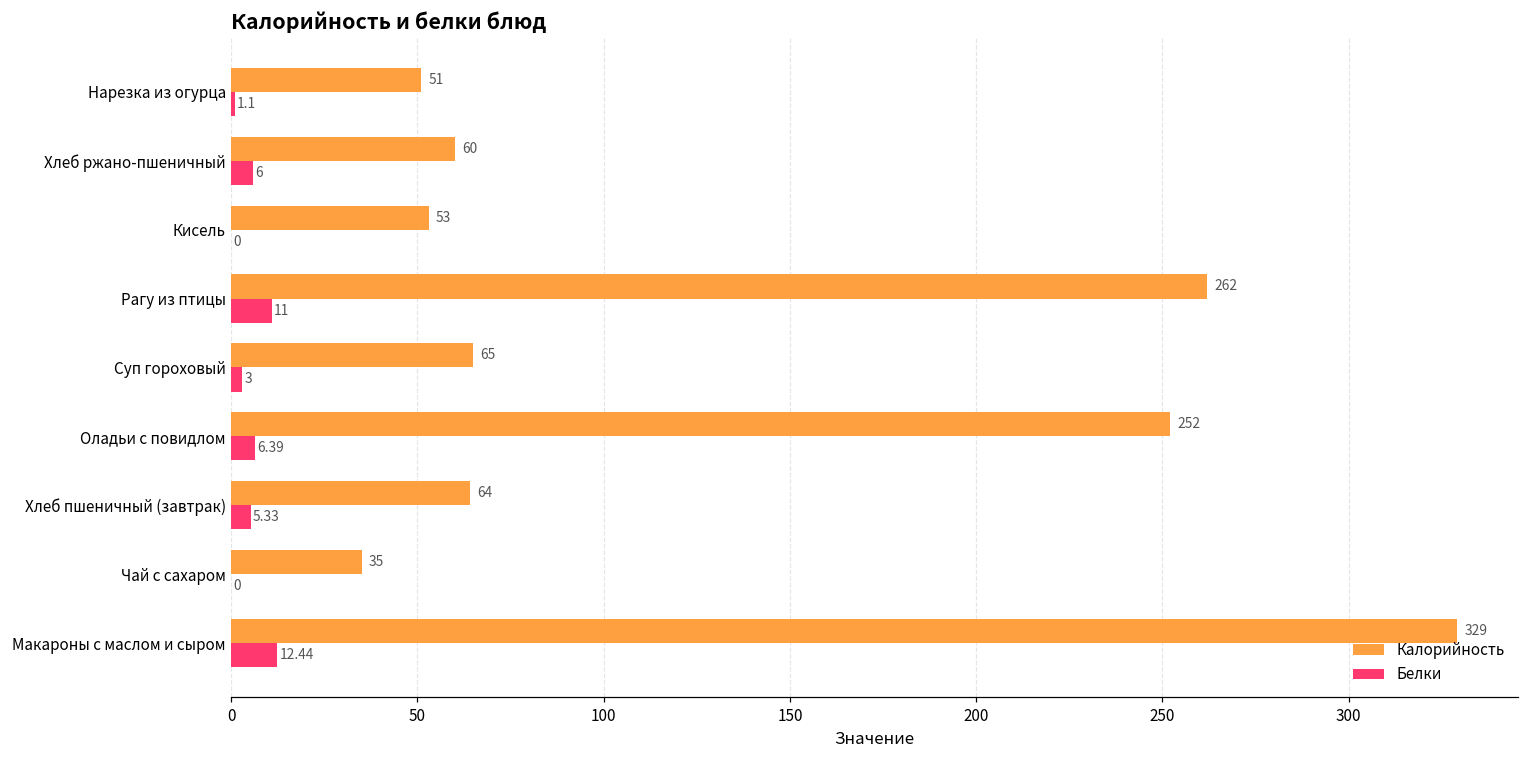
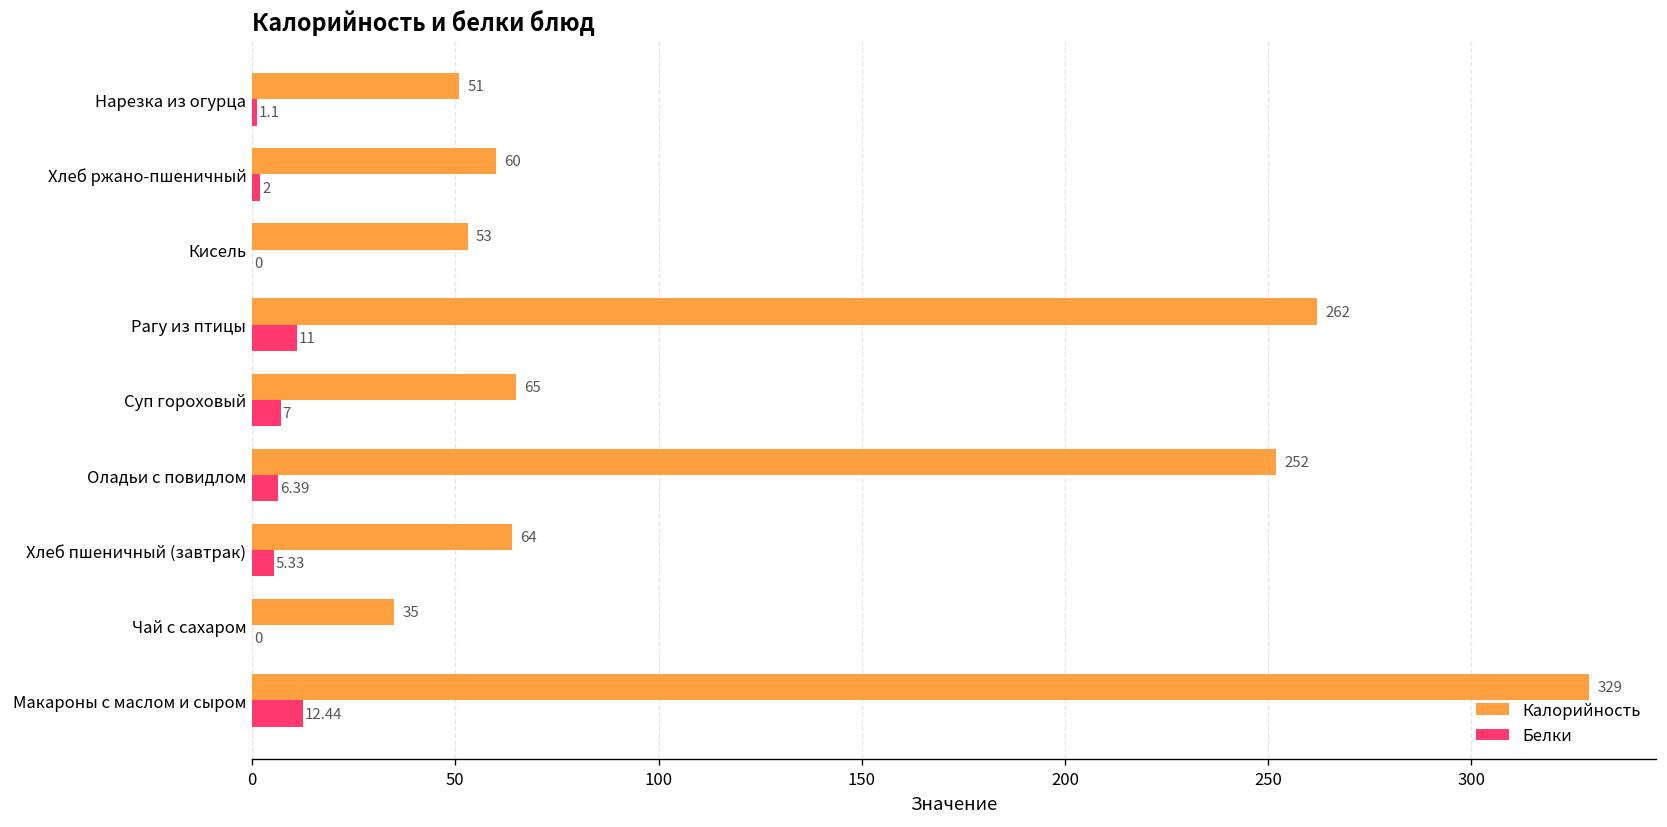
Белки, Хлеб ржано-пшеничный: 6 -> 2
Белки, Суп гороховый: 3 -> 7
